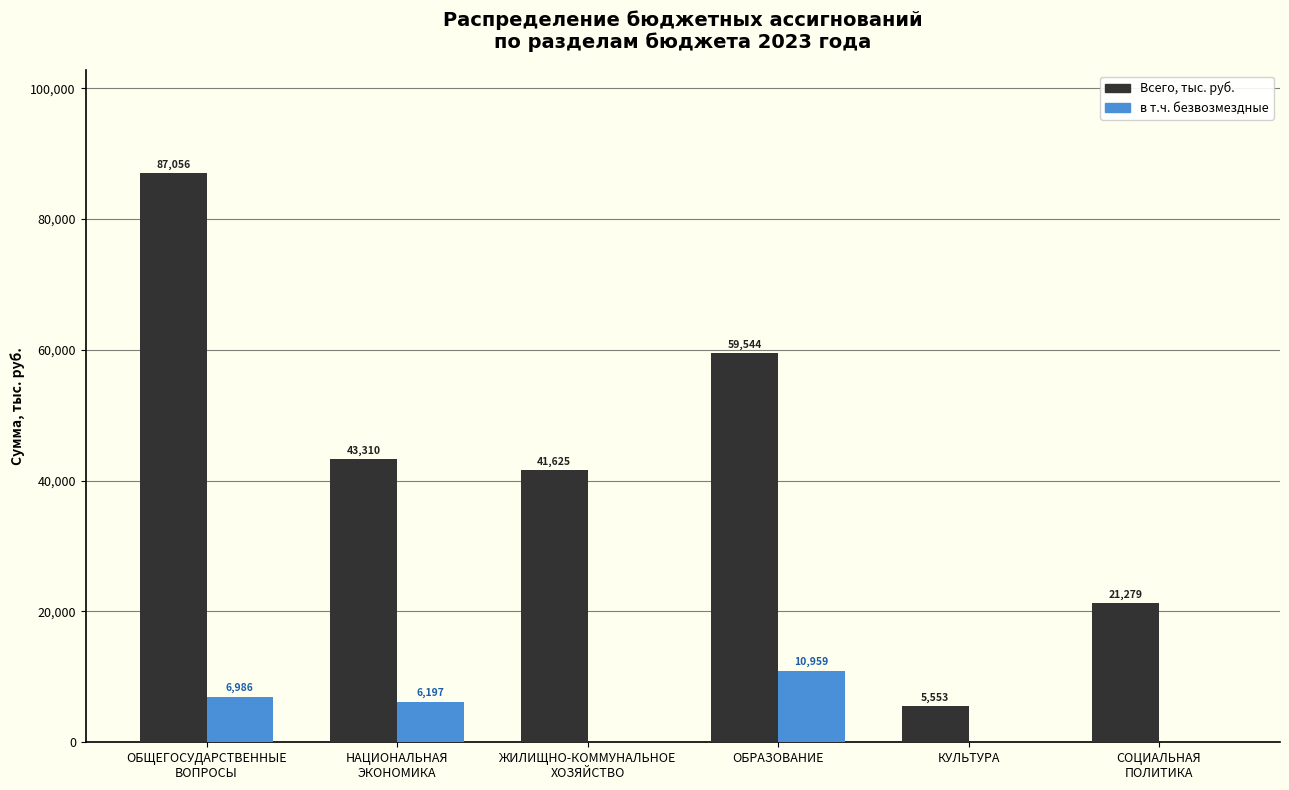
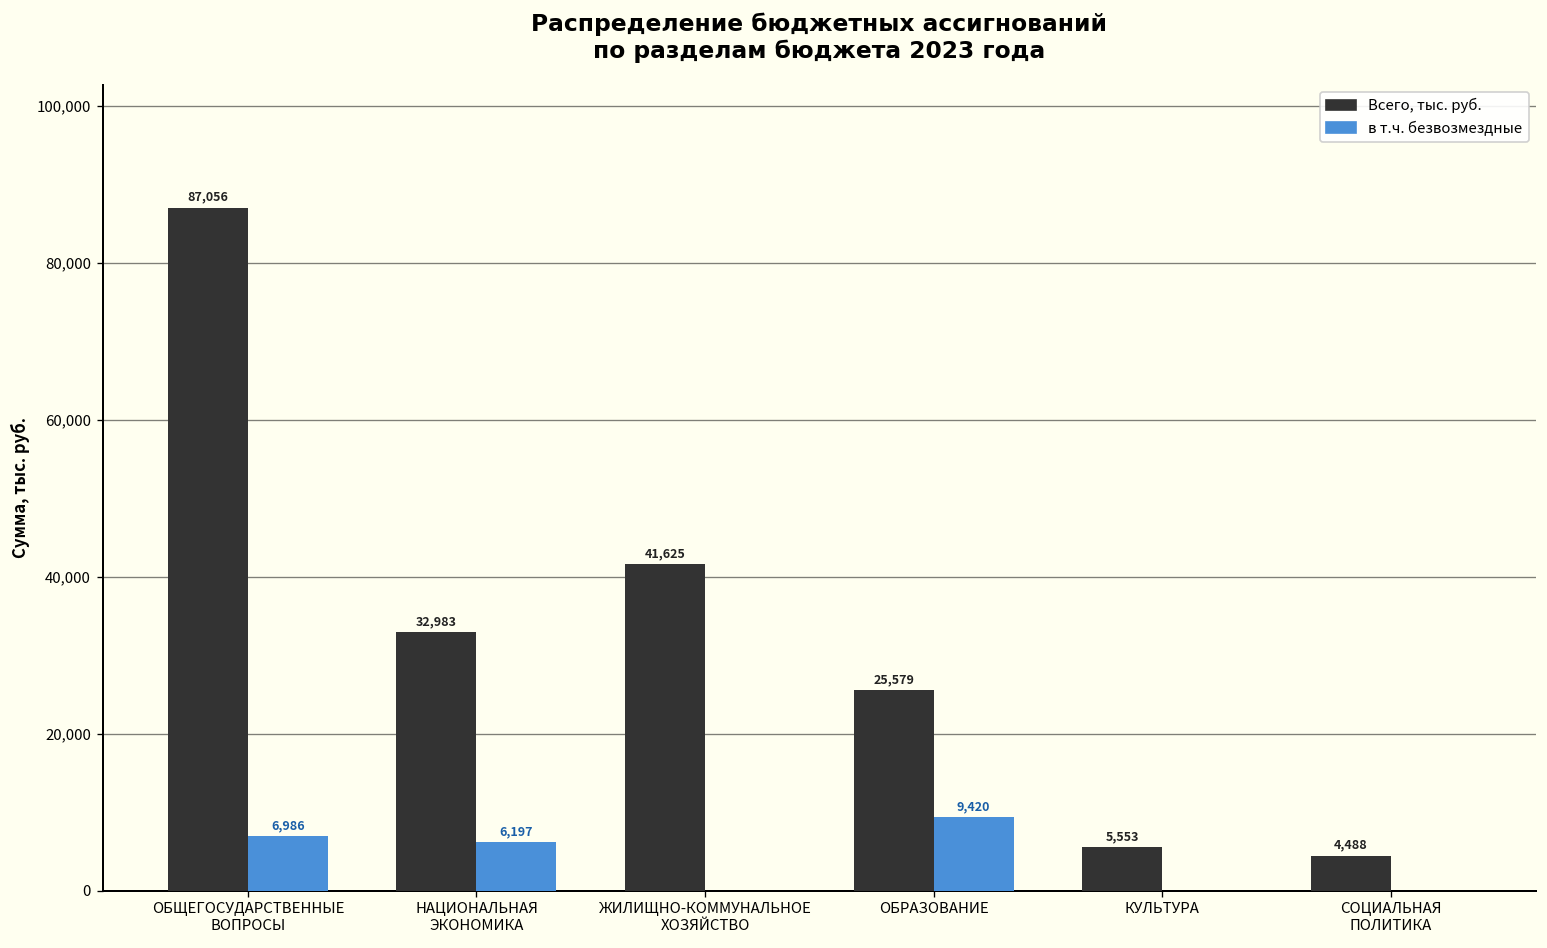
Всего, тыс. руб., НАЦИОНАЛЬНАЯ ЭКОНОМИКА: 43,310 -> 32,983
Всего, тыс. руб., ОБРАЗОВАНИЕ: 59,544 -> 25,579
в т.ч. безвозмездные, ОБРАЗОВАНИЕ: 10,959 -> 9,420
Всего, тыс. руб., СОЦИАЛЬНАЯ ПОЛИТИКА: 21,279 -> 4,488
